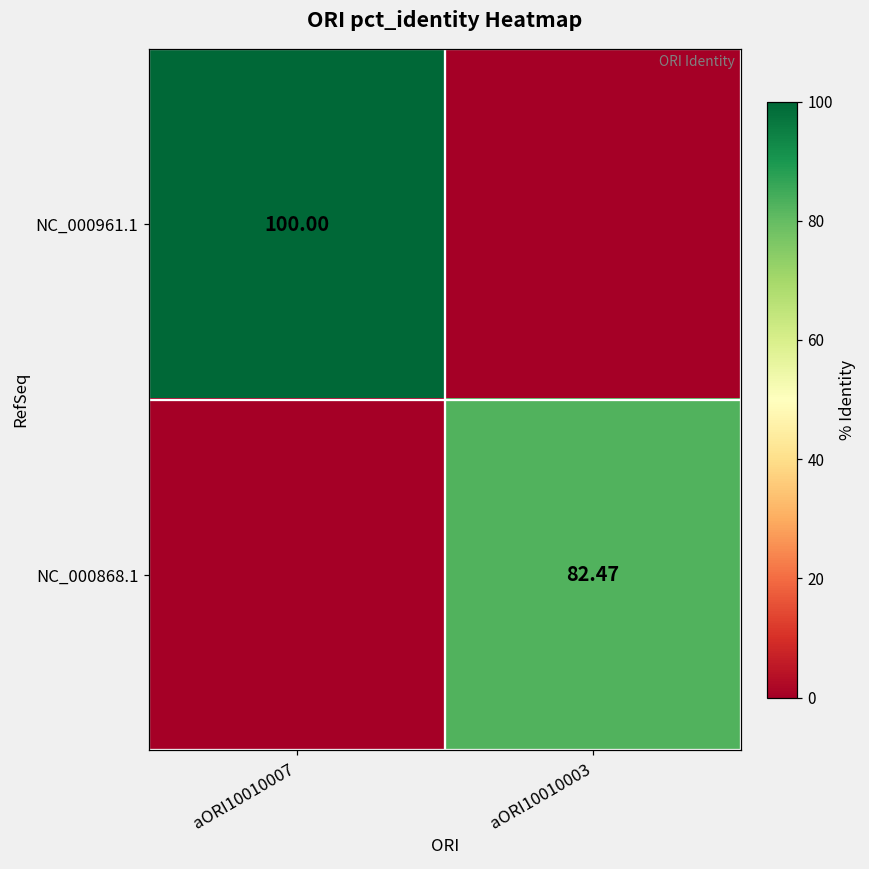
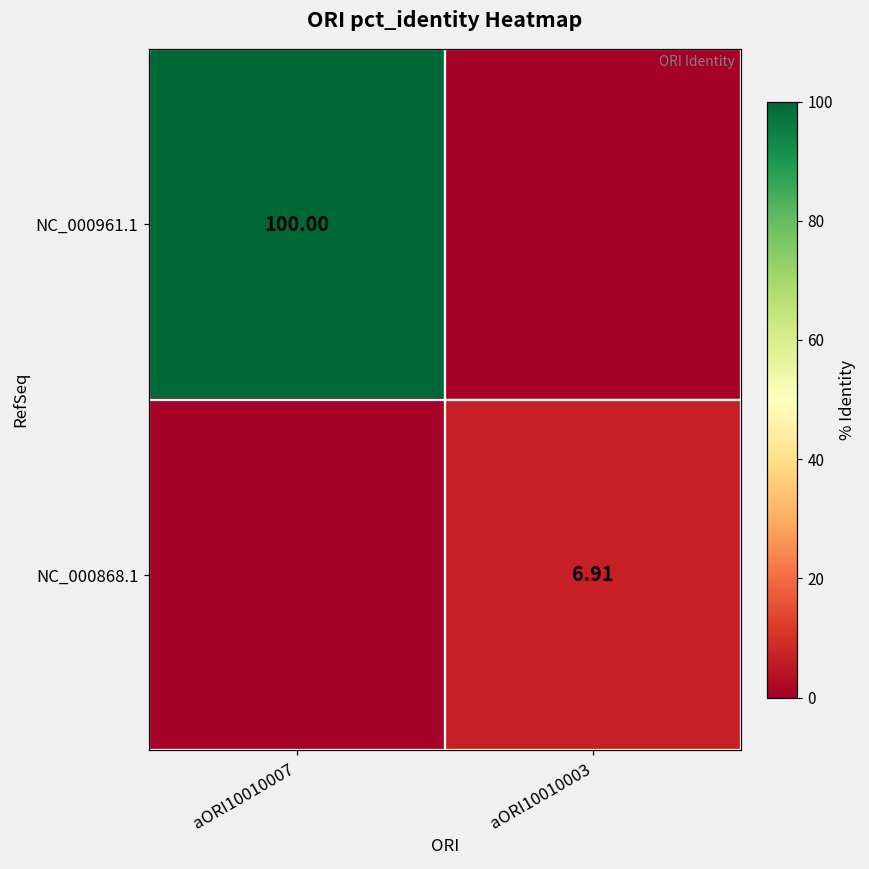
NC_000868.1, aORI10010003: 82.47 -> 6.91
